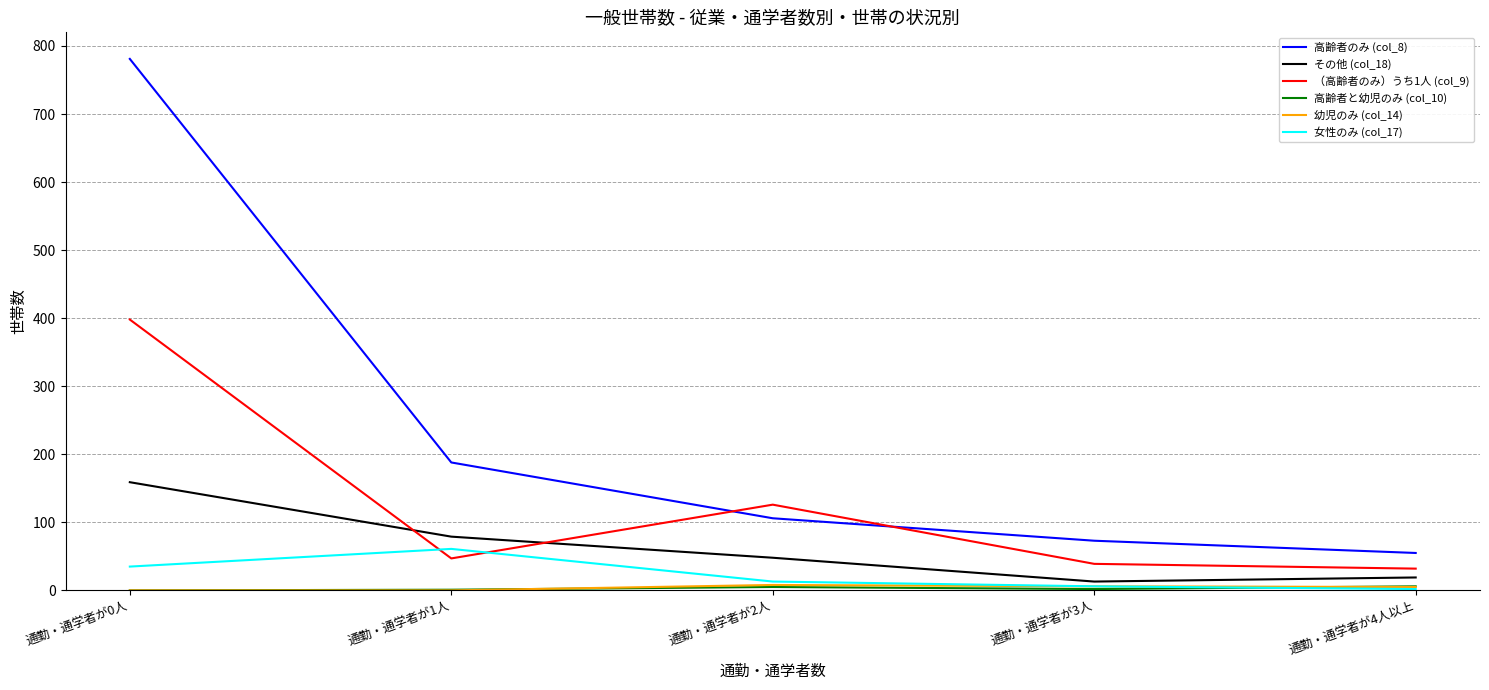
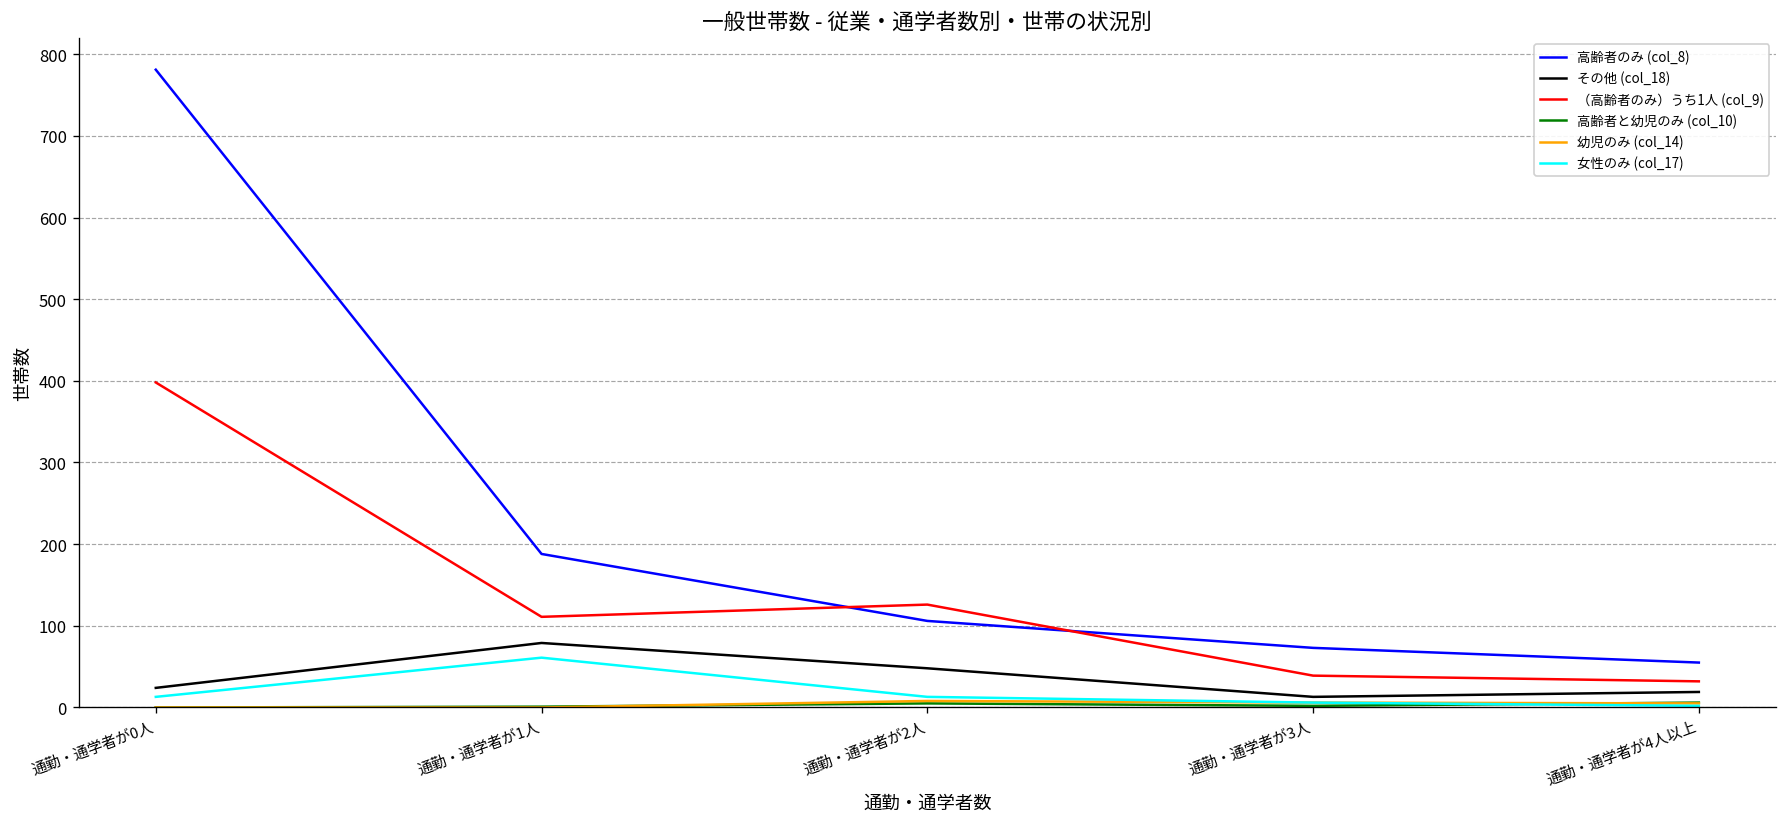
その他 (col_18), 通勤・通学者が0人: 160 -> 20
女性のみ (col_17), 通勤・通学者が0人: 40 -> 10
（高齢者のみ）うち1人 (col_9), 通勤・通学者が1人: 50 -> 110
